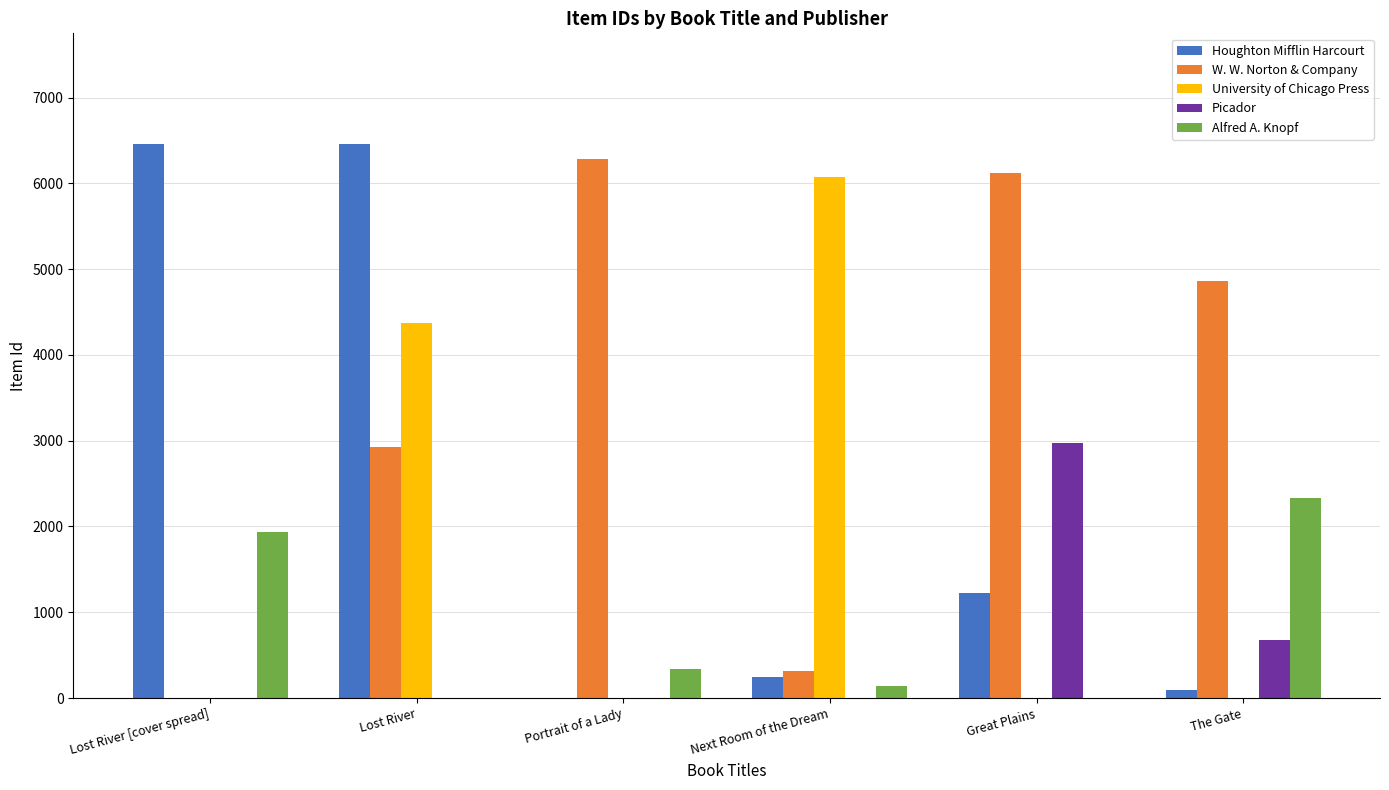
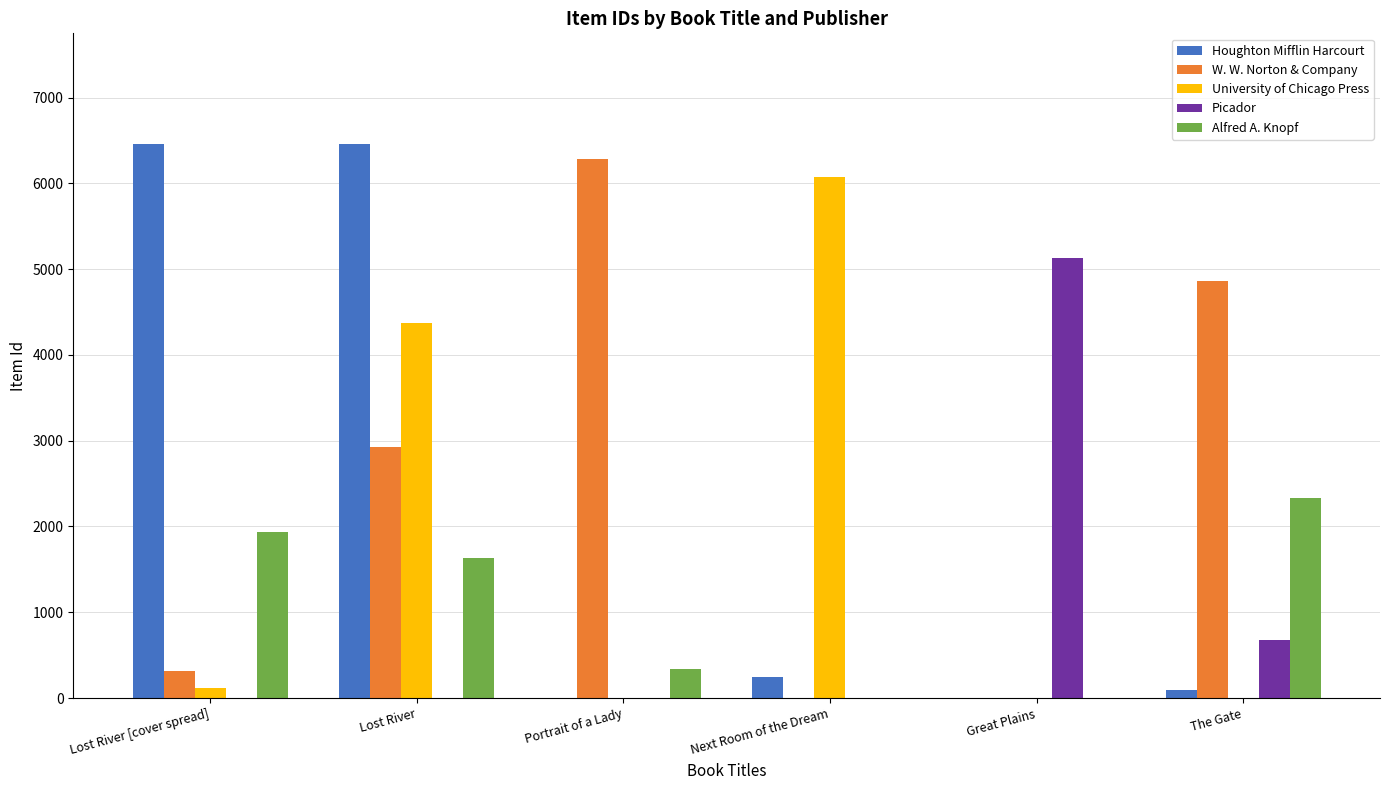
W. W. Norton & Company, Lost River [cover spread]: 0 -> 300
University of Chicago Press, Lost River [cover spread]: 0 -> 100
Alfred A. Knopf, Lost River: 0 -> 1600
W. W. Norton & Company, Next Room of the Dream: 300 -> 0
Alfred A. Knopf, Next Room of the Dream: 100 -> 0
Houghton Mifflin Harcourt, Great Plains: 1200 -> 0
W. W. Norton & Company, Great Plains: 6100 -> 0
Picador, Great Plains: 3000 -> 5100
